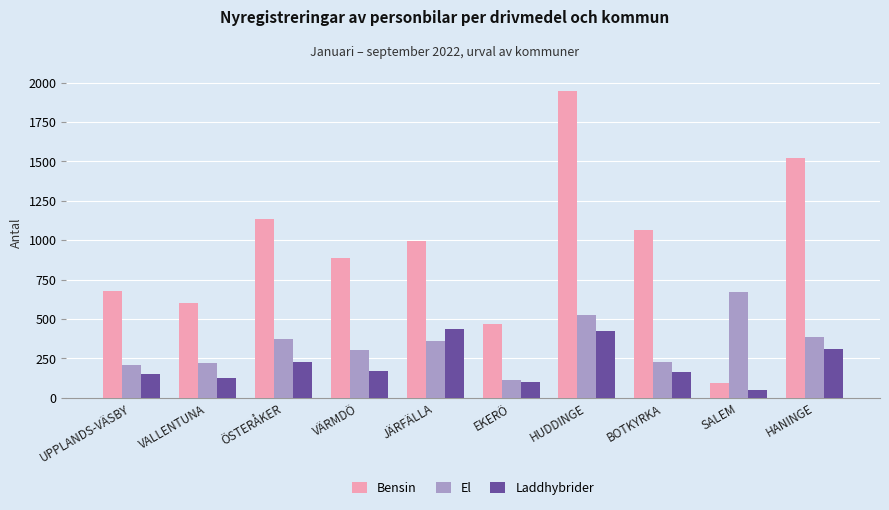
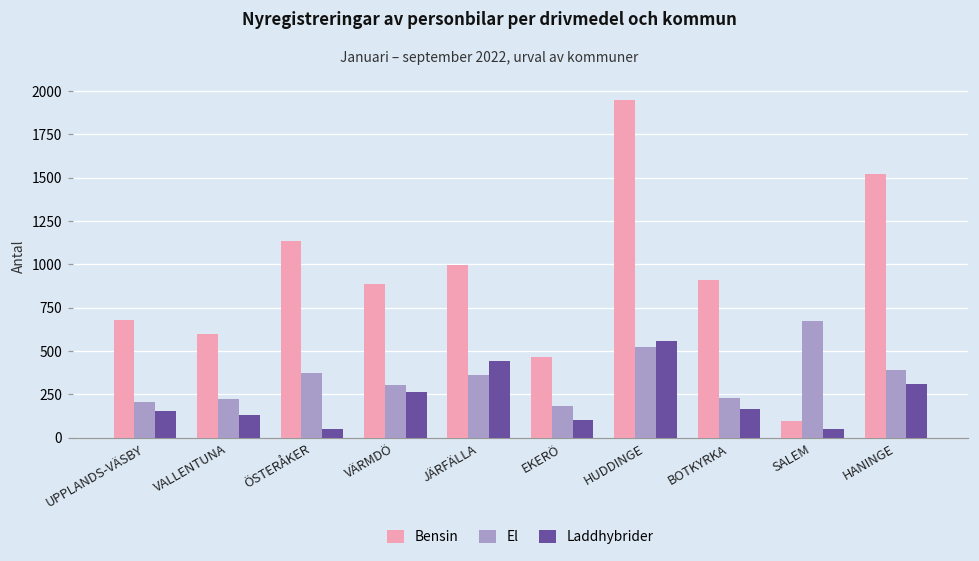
Laddhybrider, ÖSTERÅKER: 230 -> 50
Laddhybrider, VÄRMDÖ: 170 -> 270
El, EKERÖ: 120 -> 180
Laddhybrider, HUDDINGE: 420 -> 560
Bensin, BOTKYRKA: 1060 -> 910
